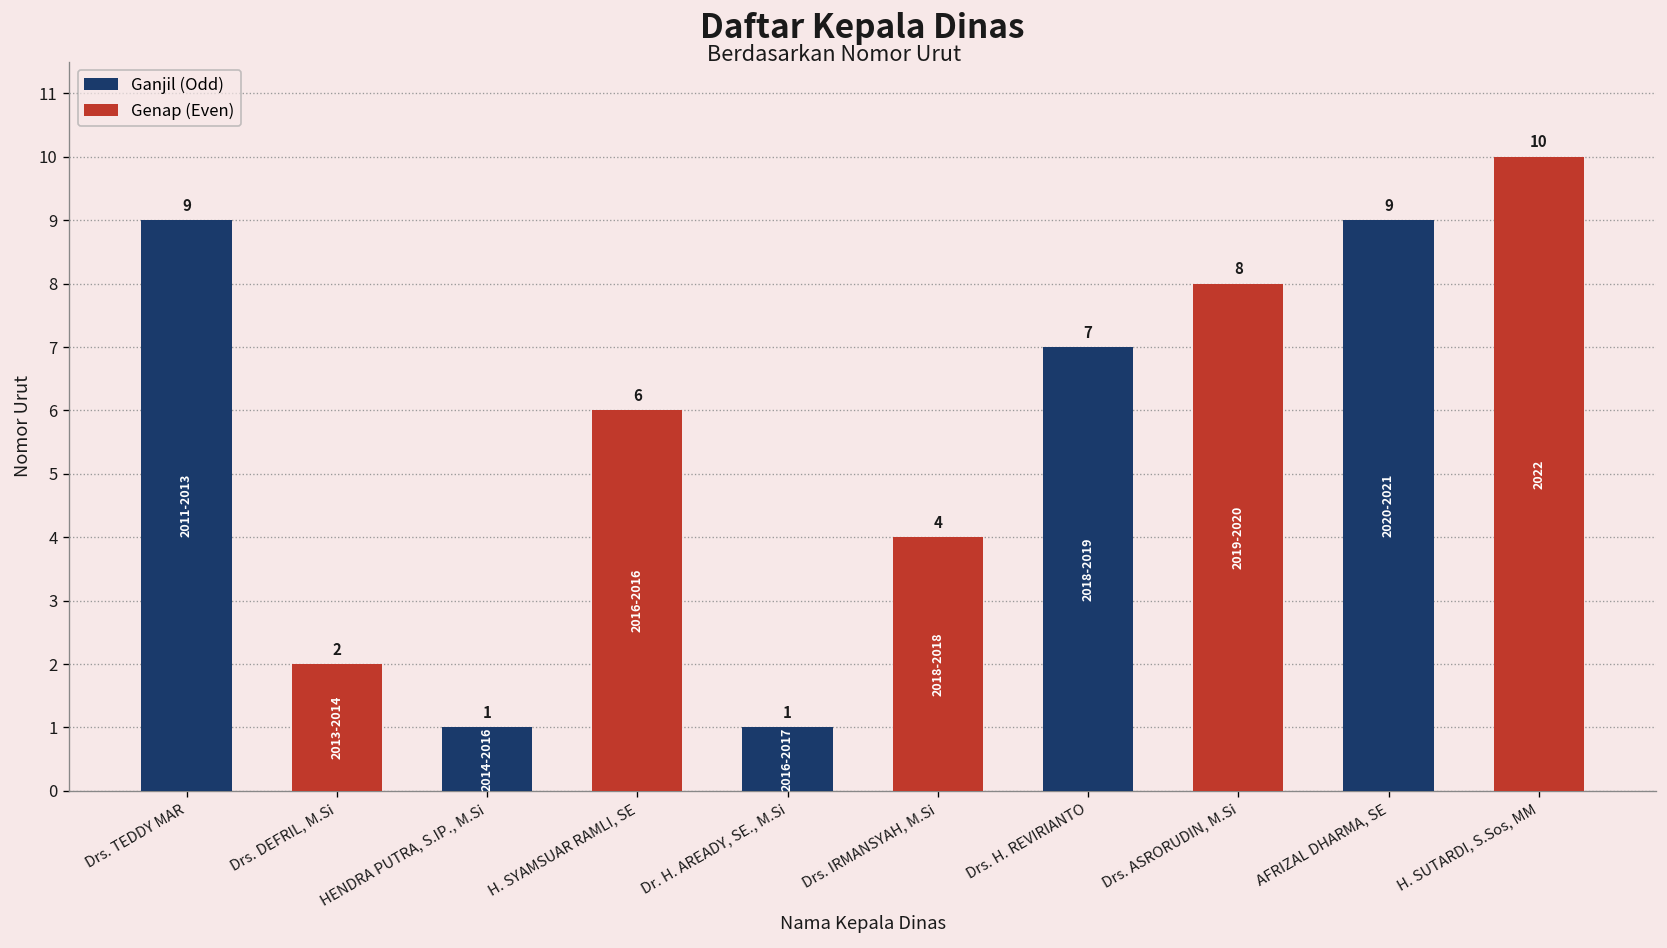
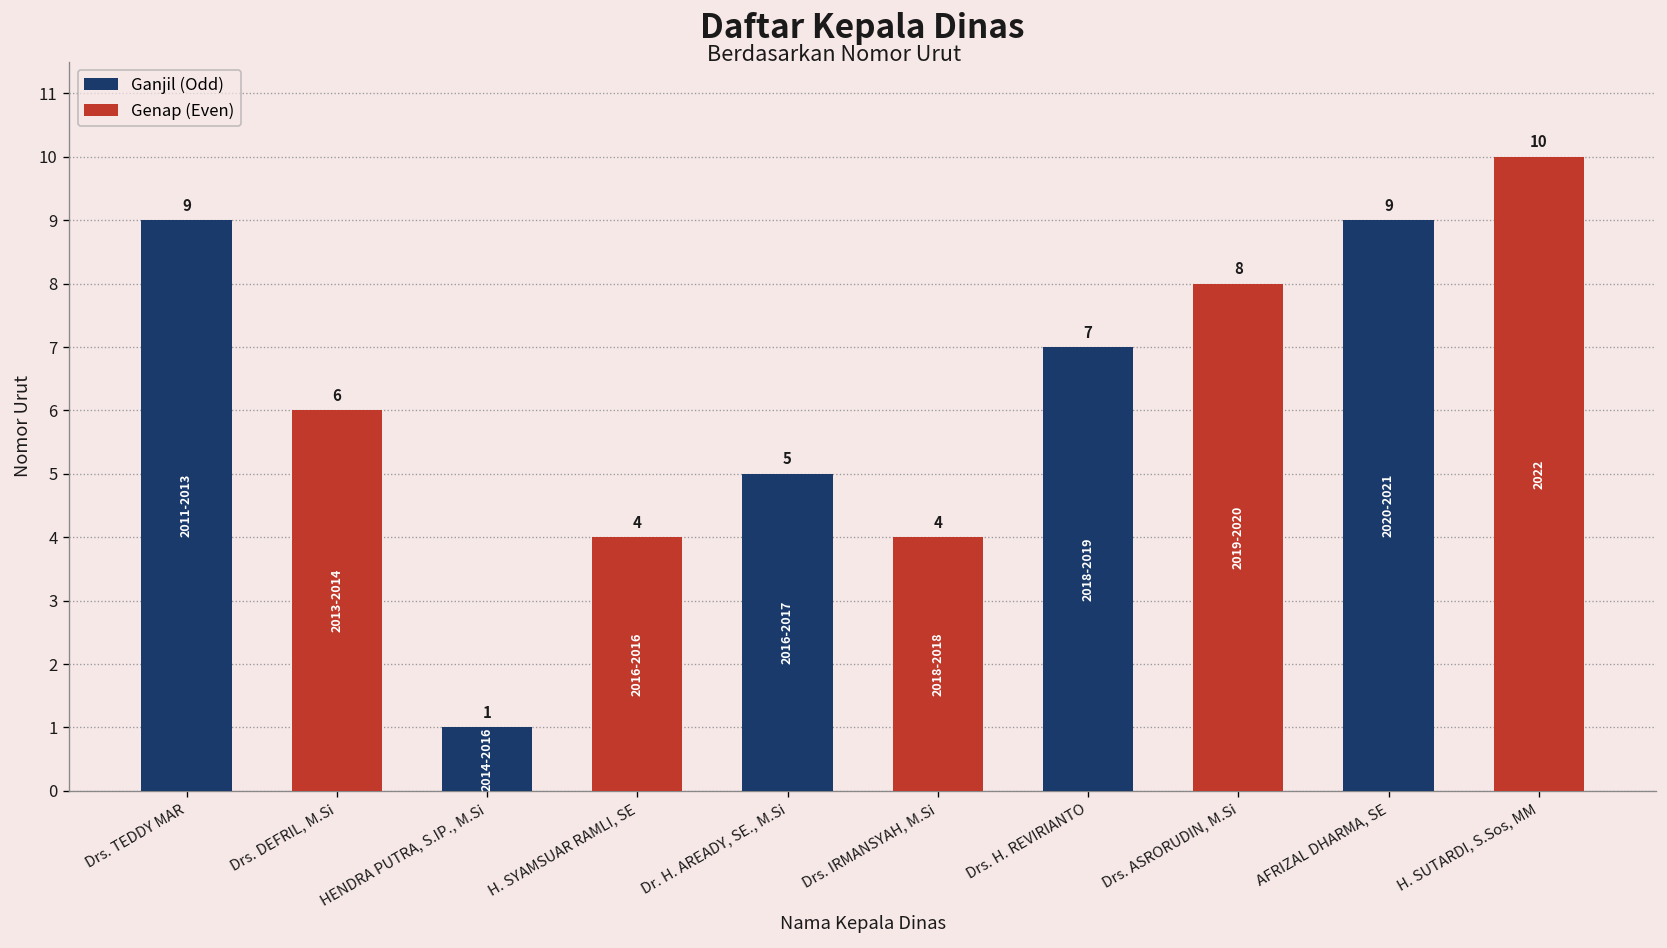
Drs. DEFRIL, M.Si: 2 -> 6
H. SYAMSUAR RAMLI, SE: 6 -> 4
Dr. H. AREADY, SE., M.Si: 1 -> 5
